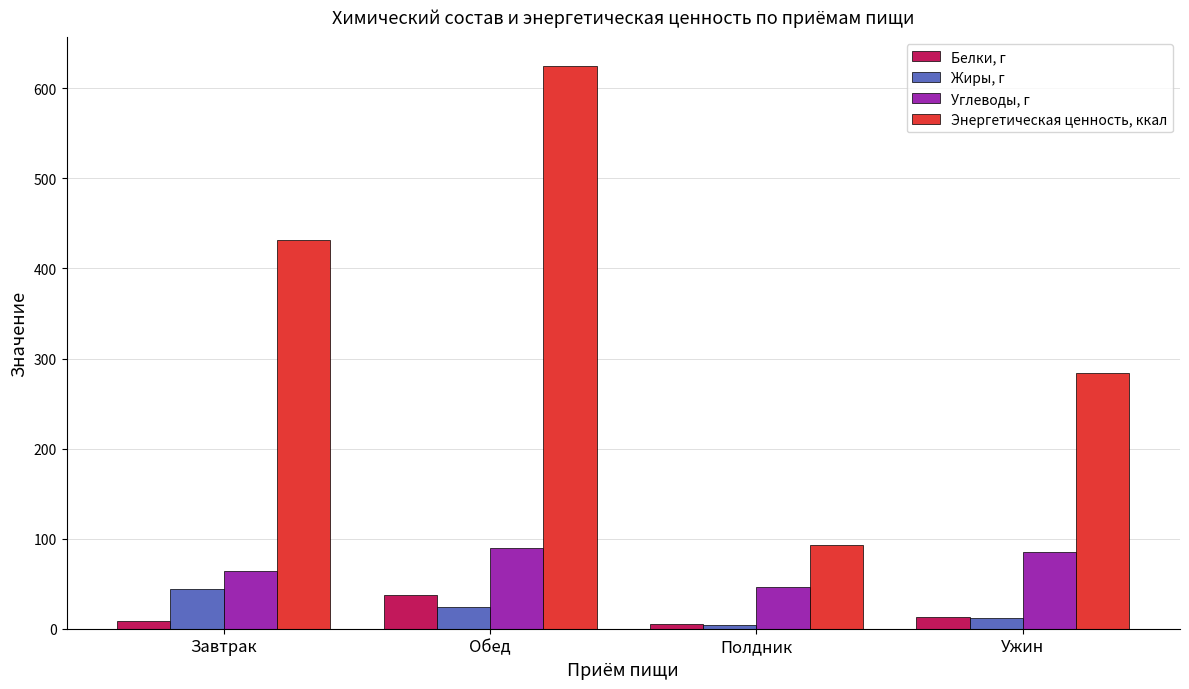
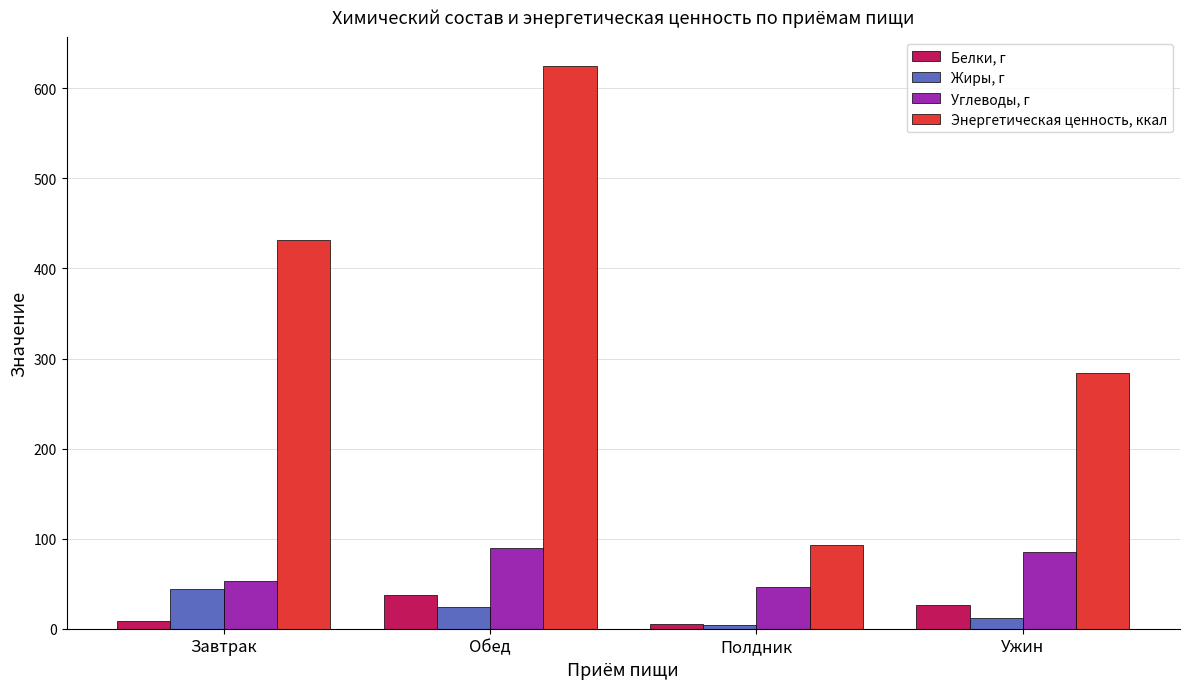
Углеводы, г, Завтрак: 60 -> 50
Белки, г, Ужин: 10 -> 30
